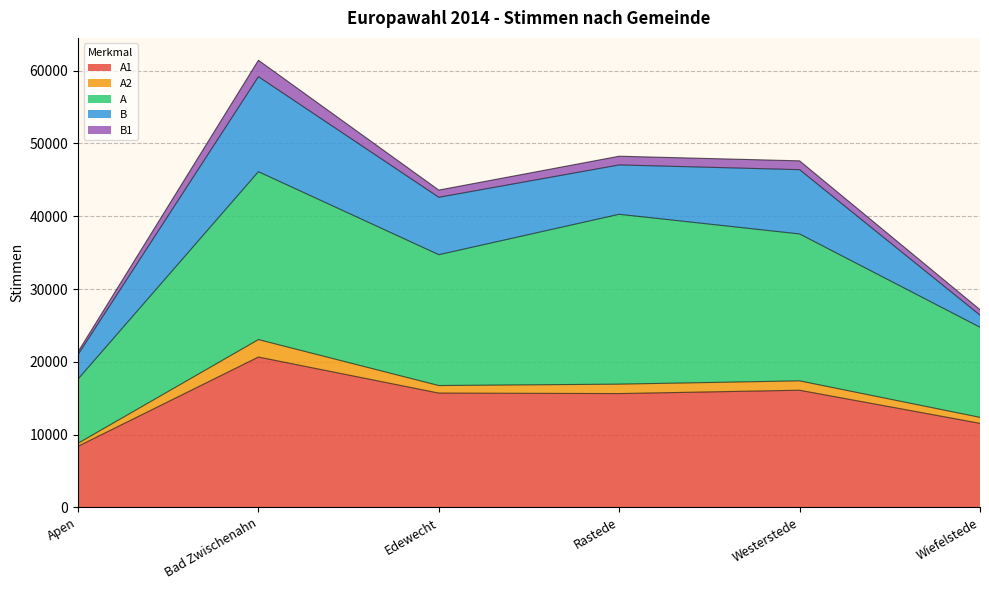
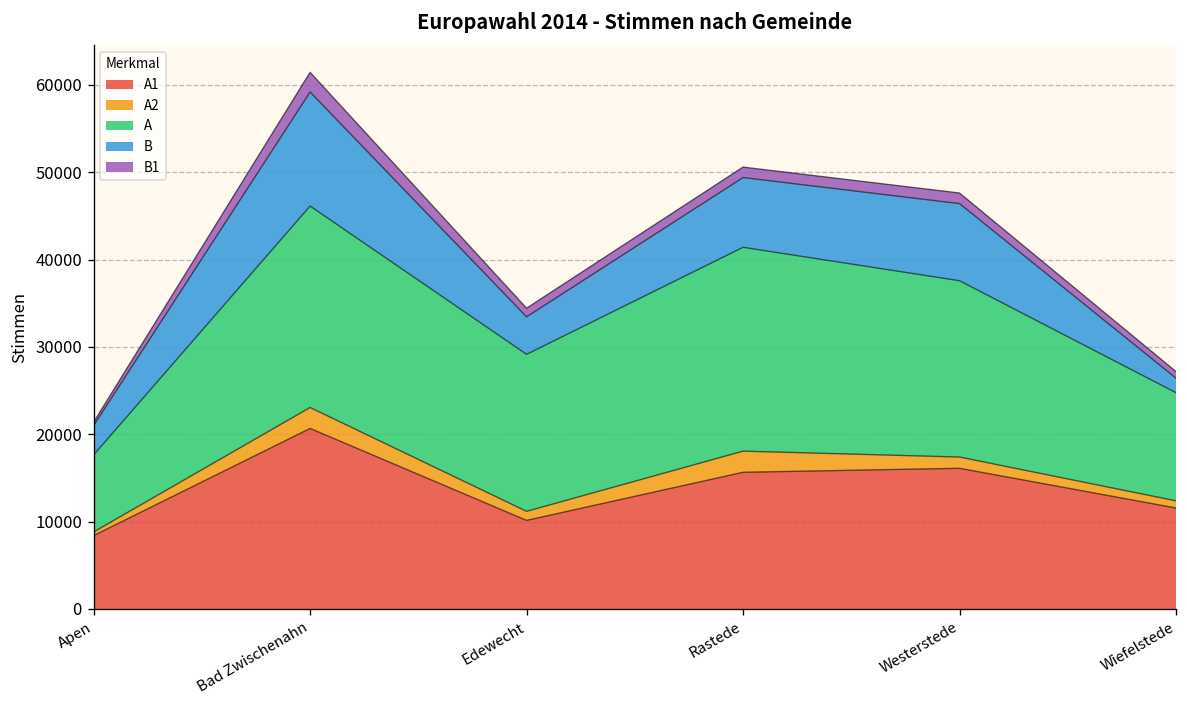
A1, Edewecht: 16000 -> 10000
B, Edewecht: 8000 -> 4000
A2, Rastede: 1000 -> 2000
B, Rastede: 7000 -> 8000
